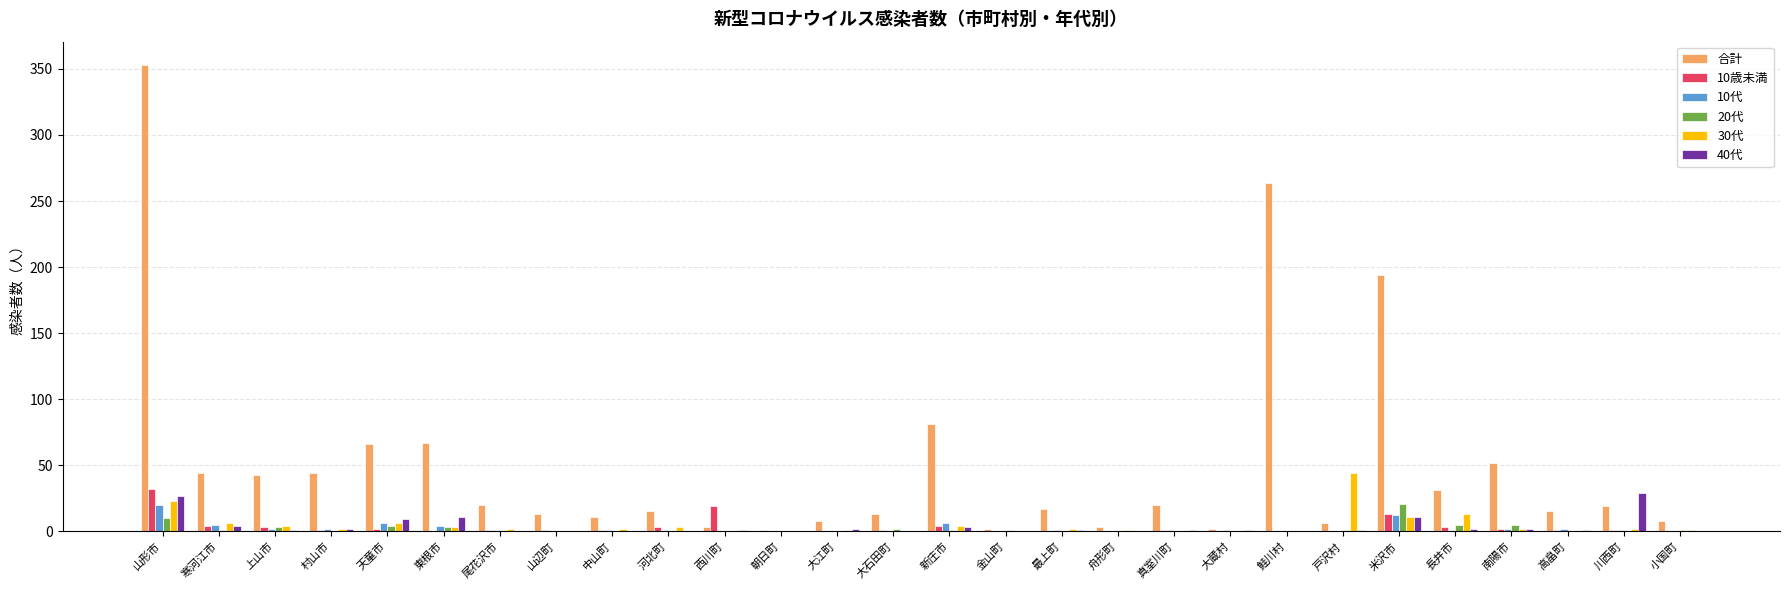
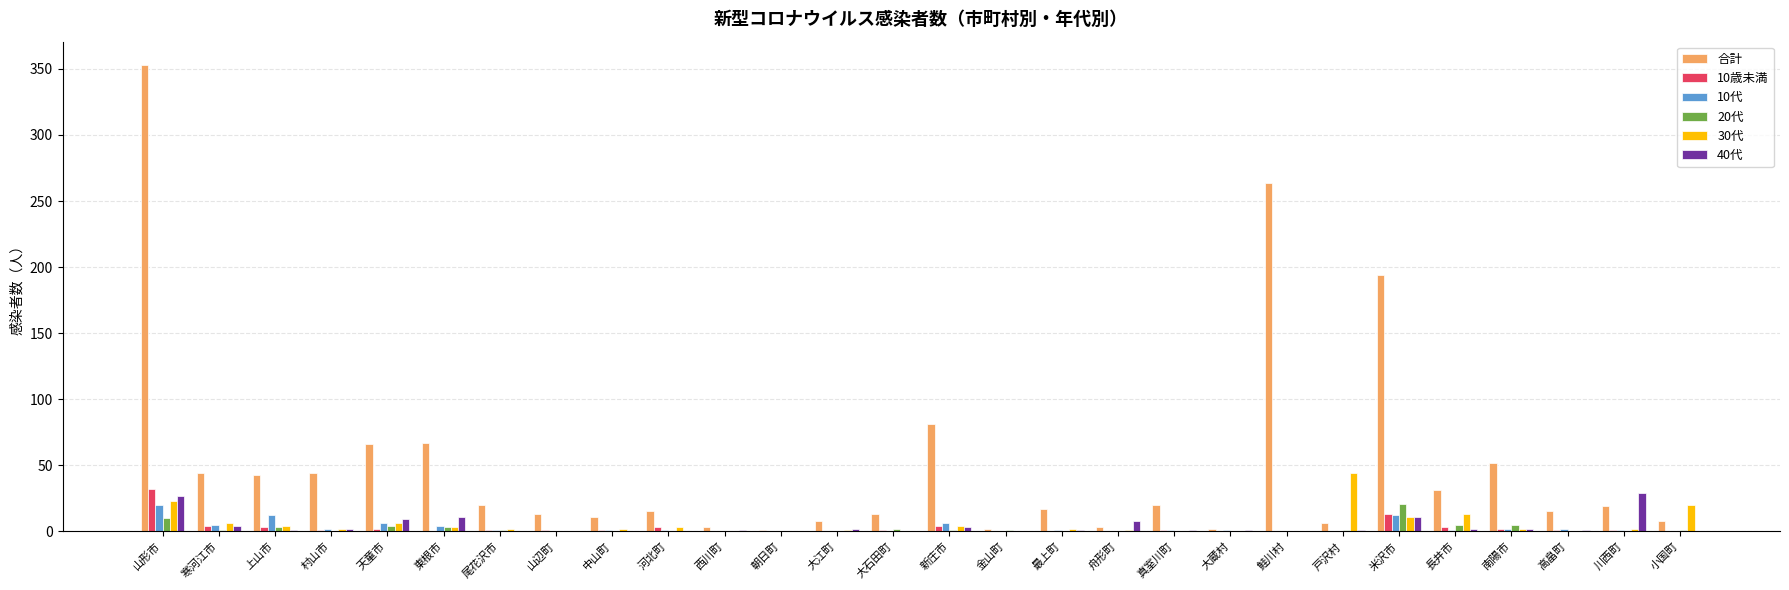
10代, 上山市: 2 -> 12
10歳未満, 西川町: 19 -> 0
40代, 舟形町: 0 -> 8
30代, 小国町: 1 -> 20
